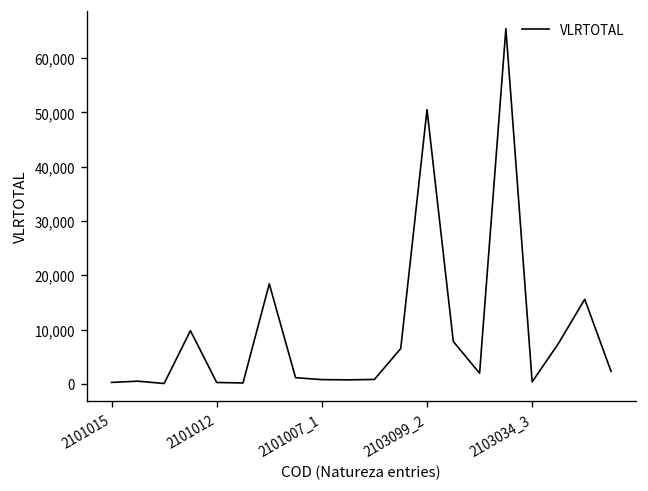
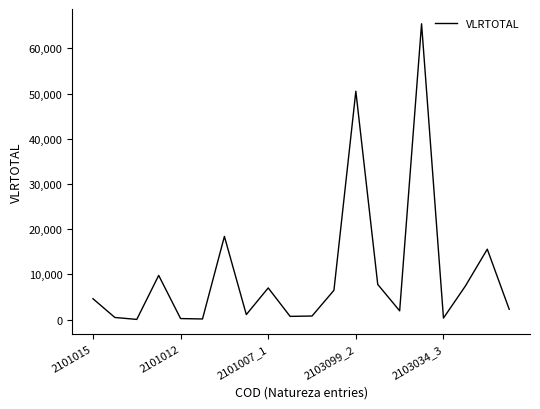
2101015: 0 -> 5,000
2101007_1: 1,000 -> 7,000
